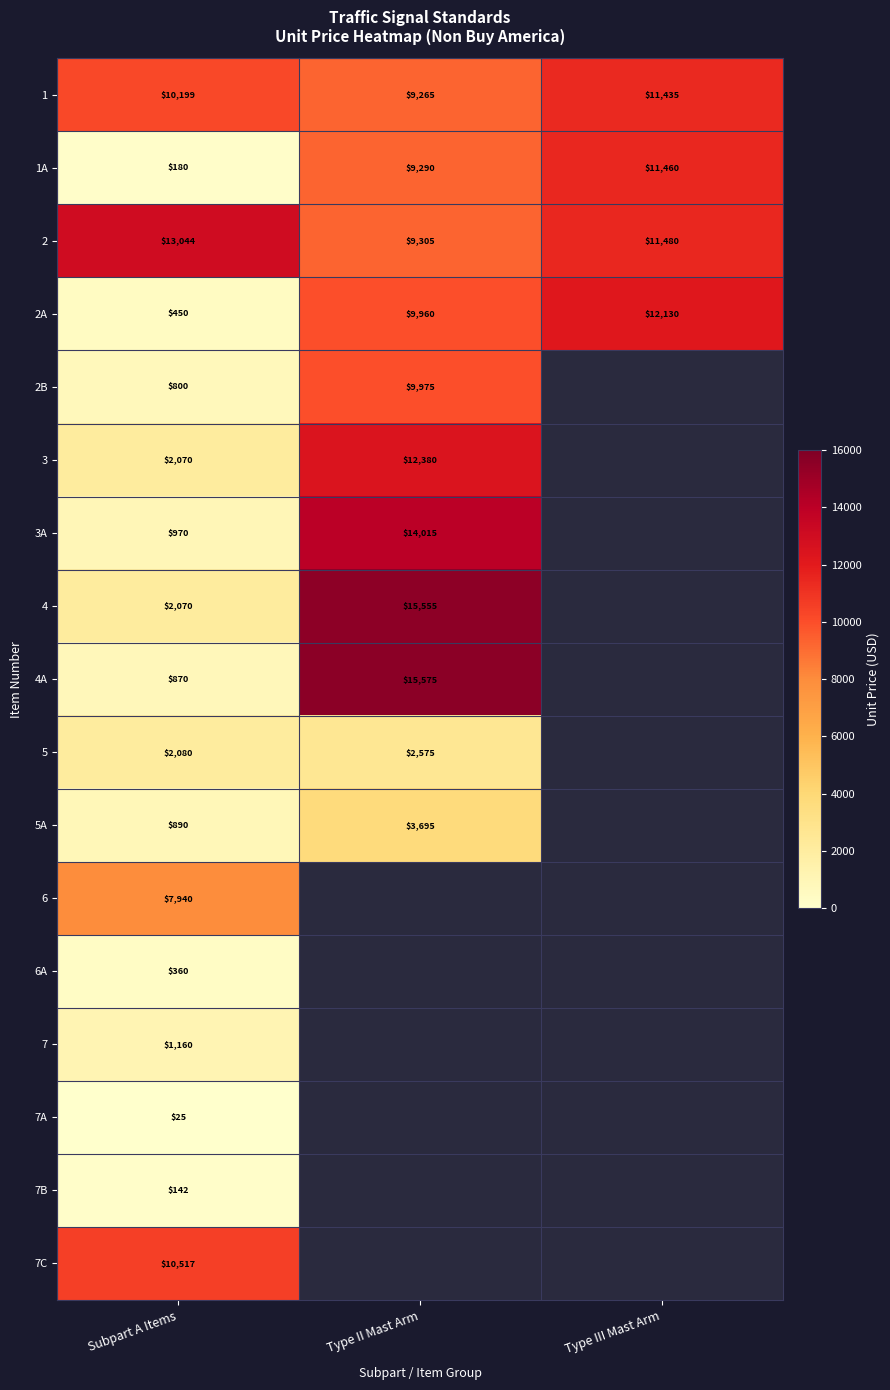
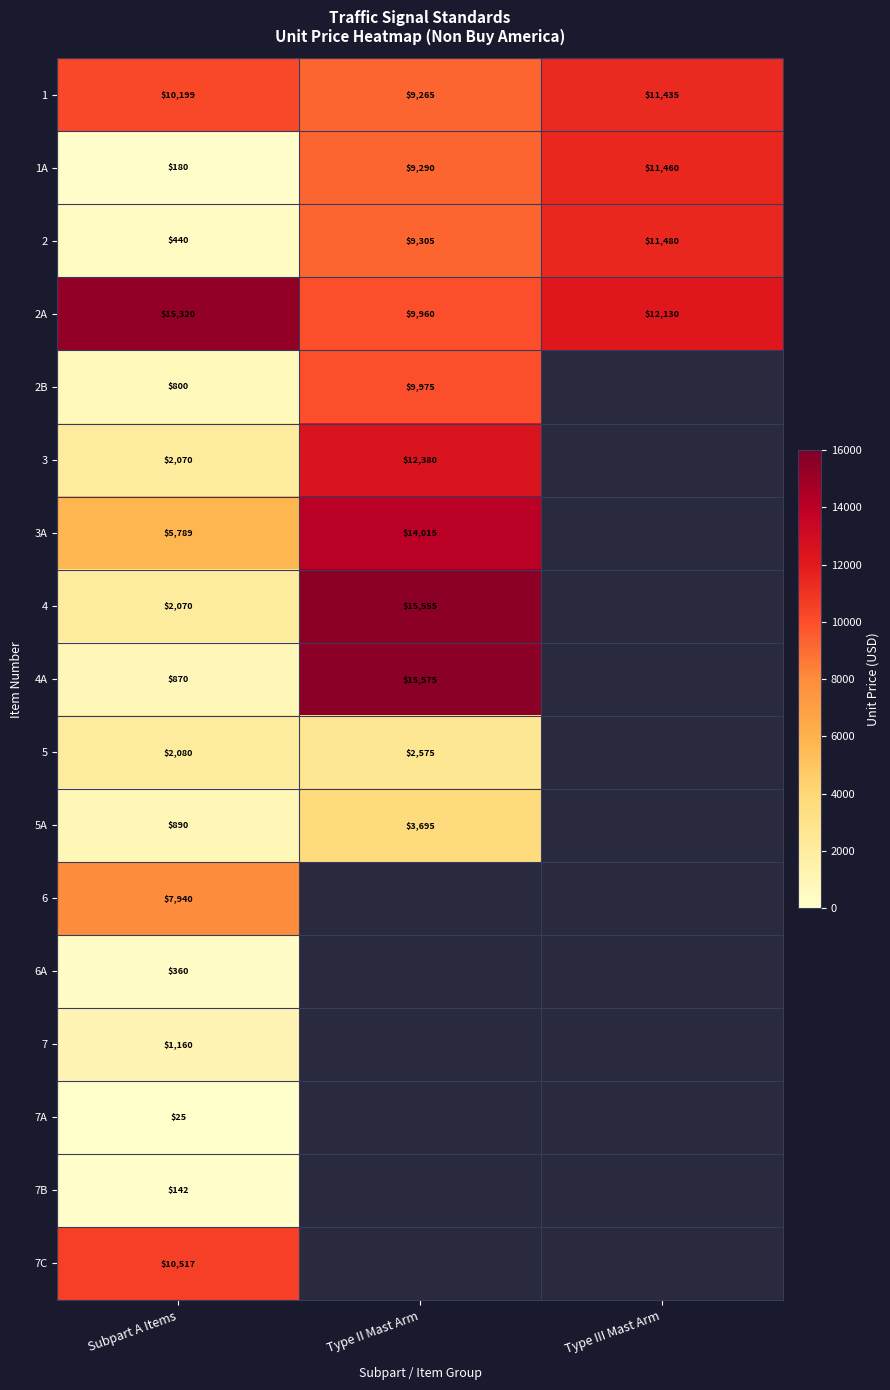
2, Subpart A Items: $13,044 -> $440
2A, Subpart A Items: $450 -> $15,320
3A, Subpart A Items: $970 -> $5,789
